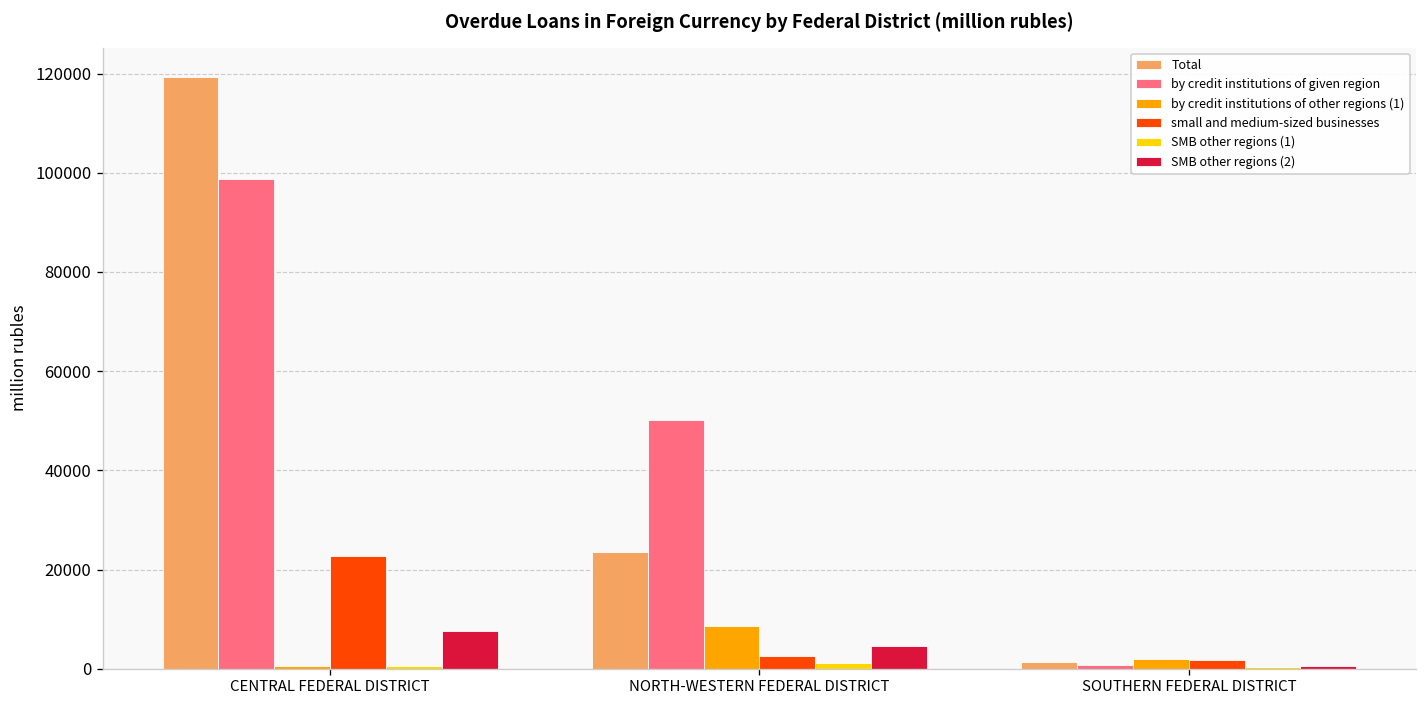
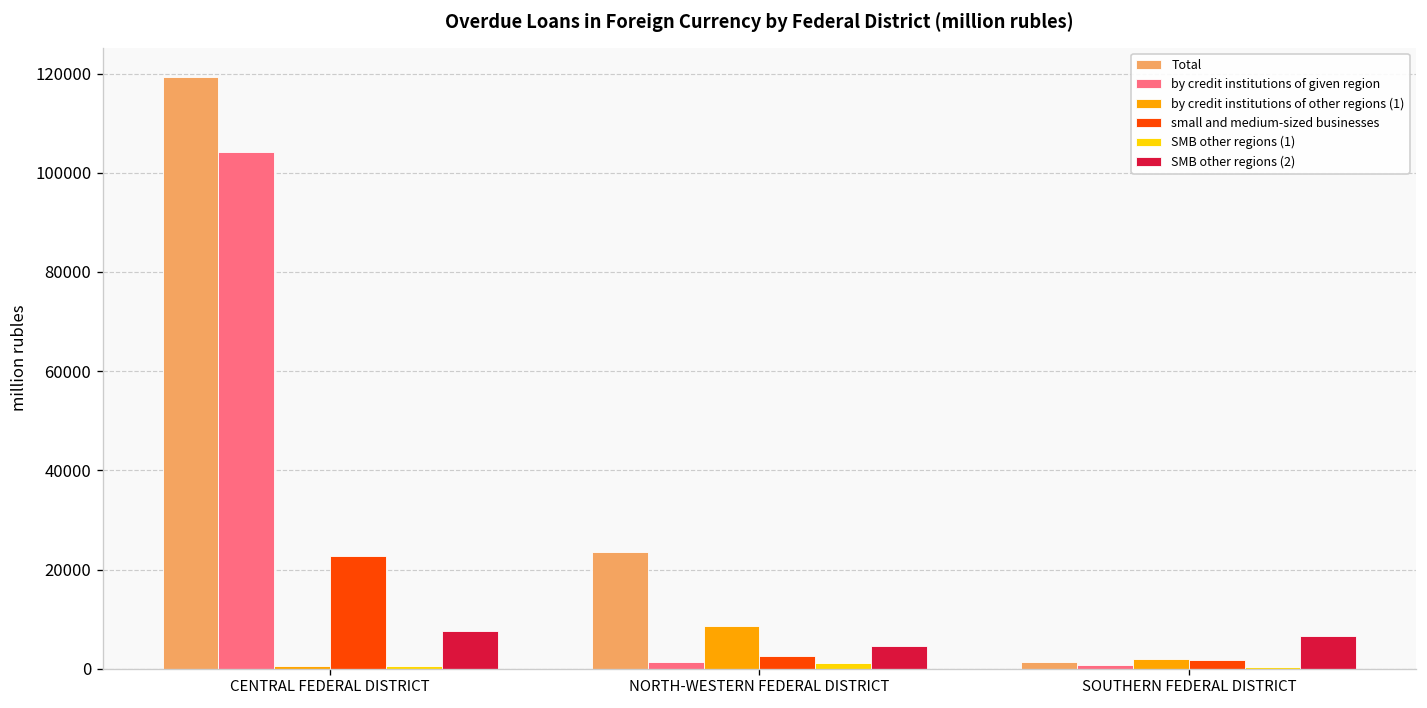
by credit institutions of given region, CENTRAL FEDERAL DISTRICT: 99000 -> 104000
by credit institutions of given region, NORTH-WESTERN FEDERAL DISTRICT: 50000 -> 1000
SMB other regions (2), SOUTHERN FEDERAL DISTRICT: 0 -> 7000
